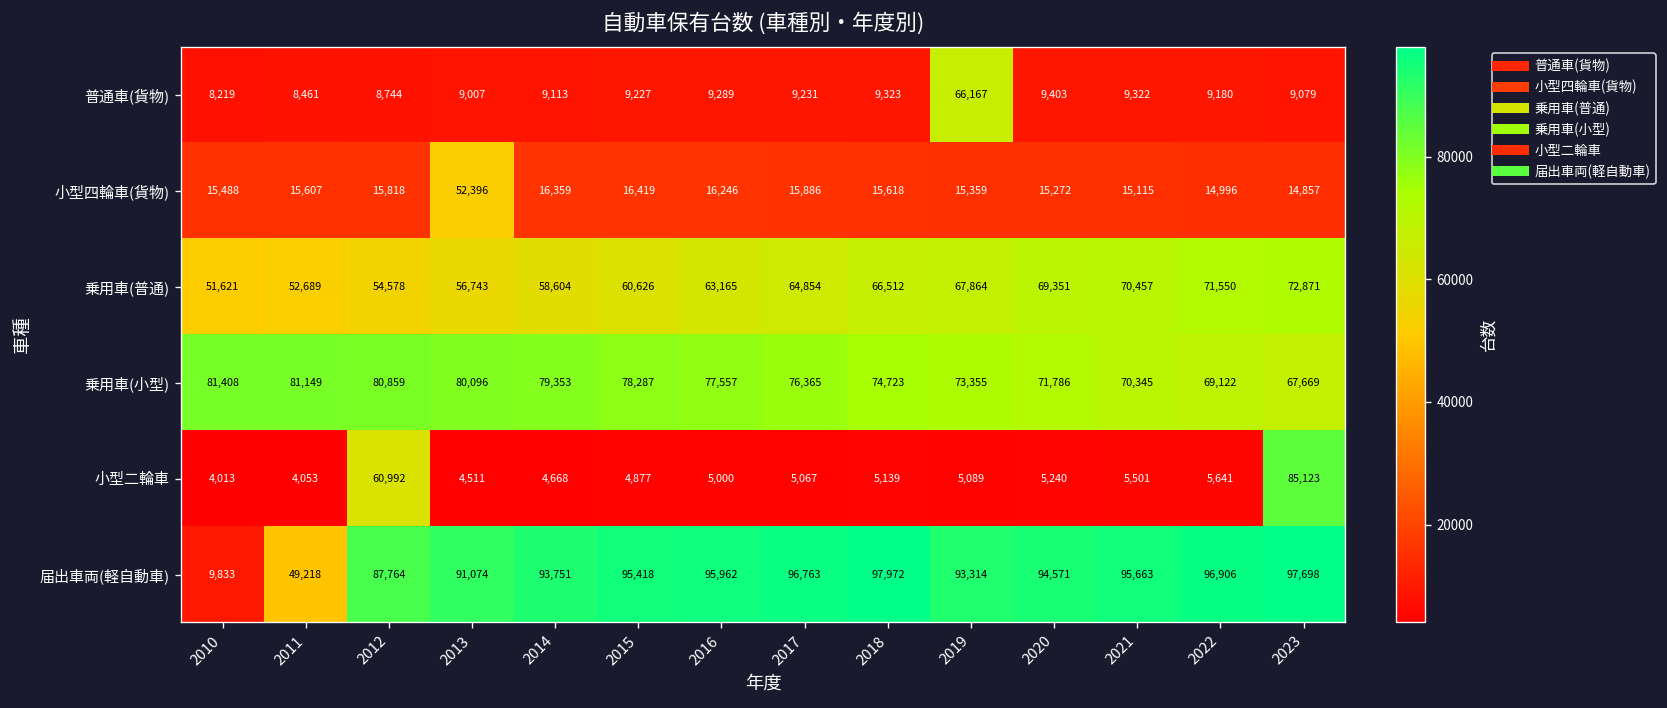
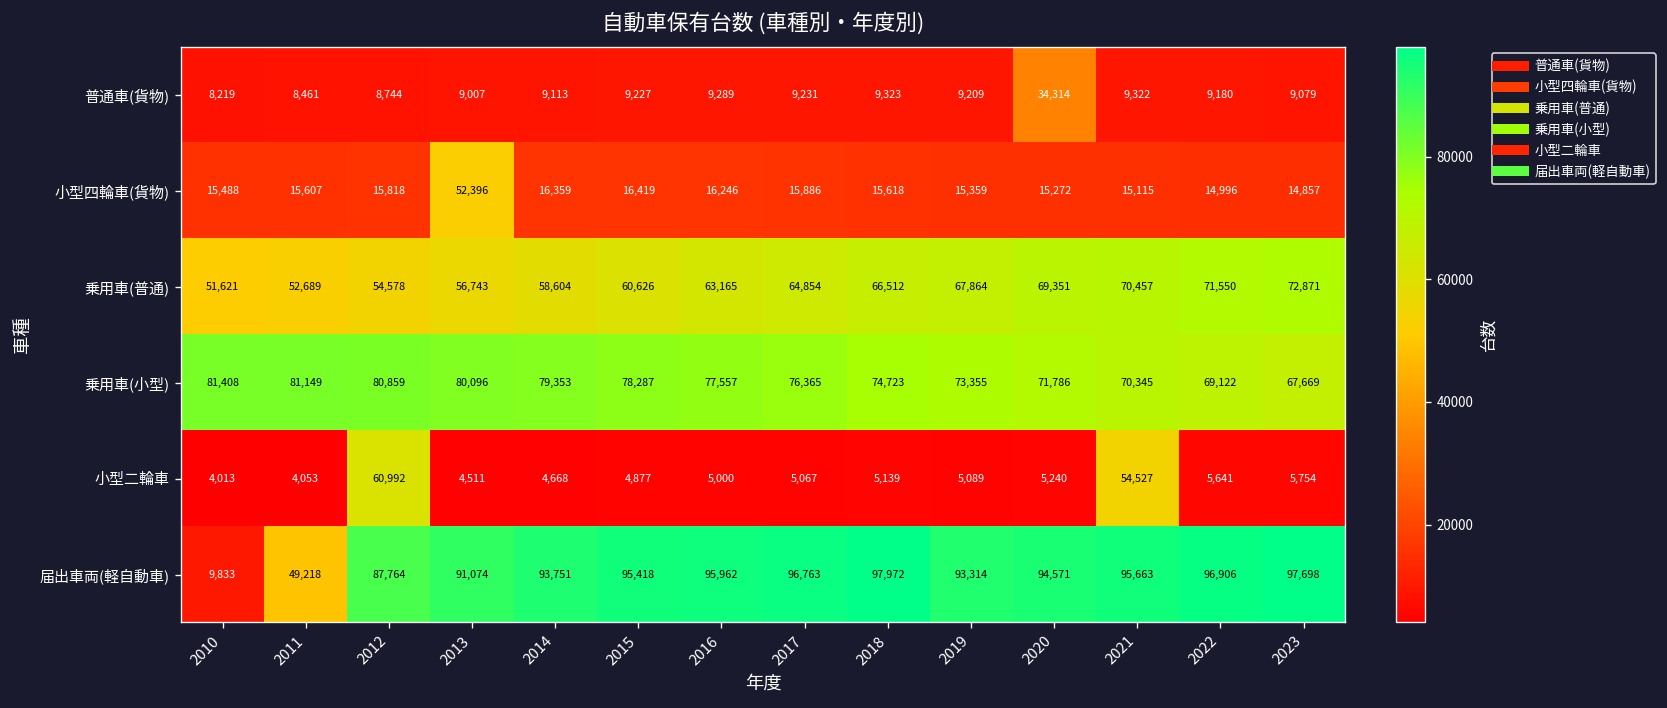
普通車(貨物), 2019: 66,167 -> 9,209
普通車(貨物), 2020: 9,403 -> 34,314
小型二輪車, 2021: 5,501 -> 54,527
小型二輪車, 2023: 85,123 -> 5,754
